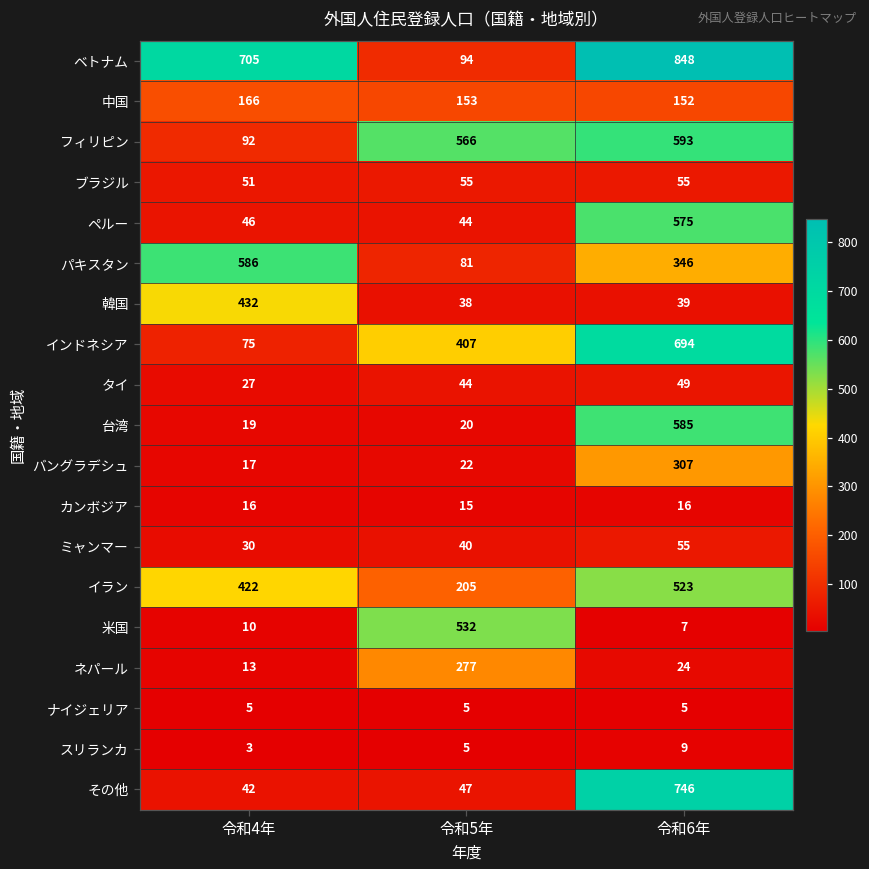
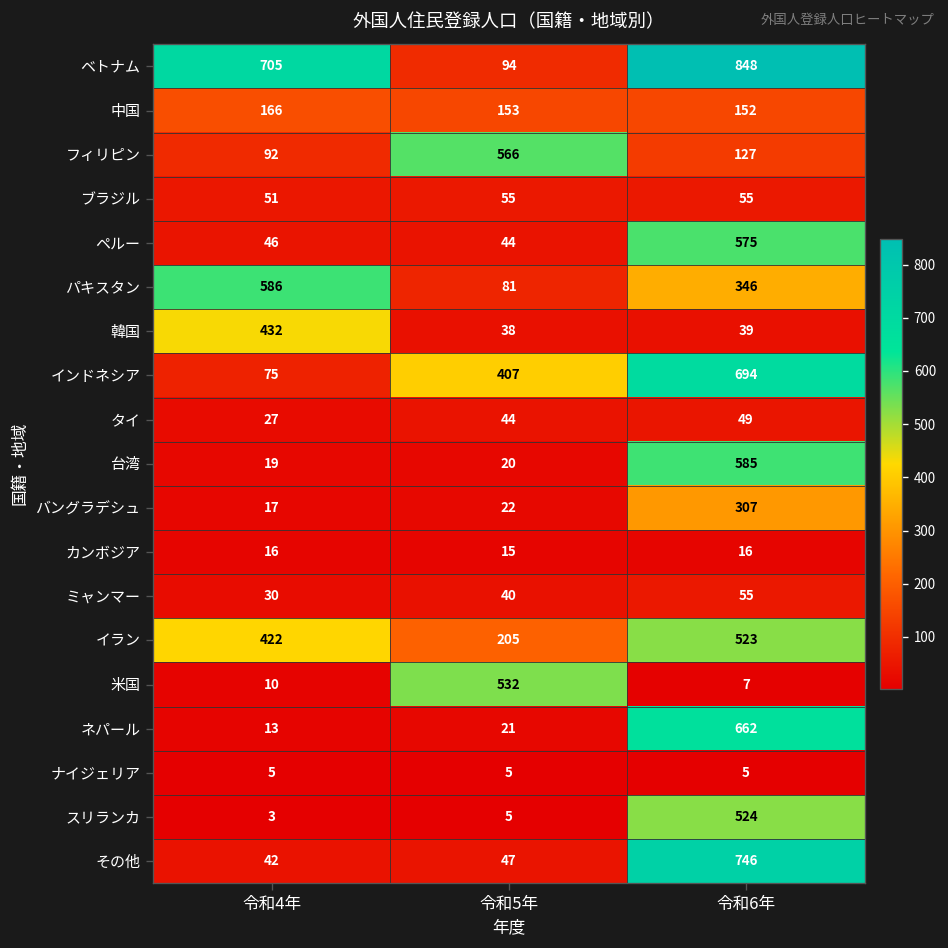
フィリピン, 令和6年: 593 -> 127
ネパール, 令和5年: 277 -> 21
ネパール, 令和6年: 24 -> 662
スリランカ, 令和6年: 9 -> 524
